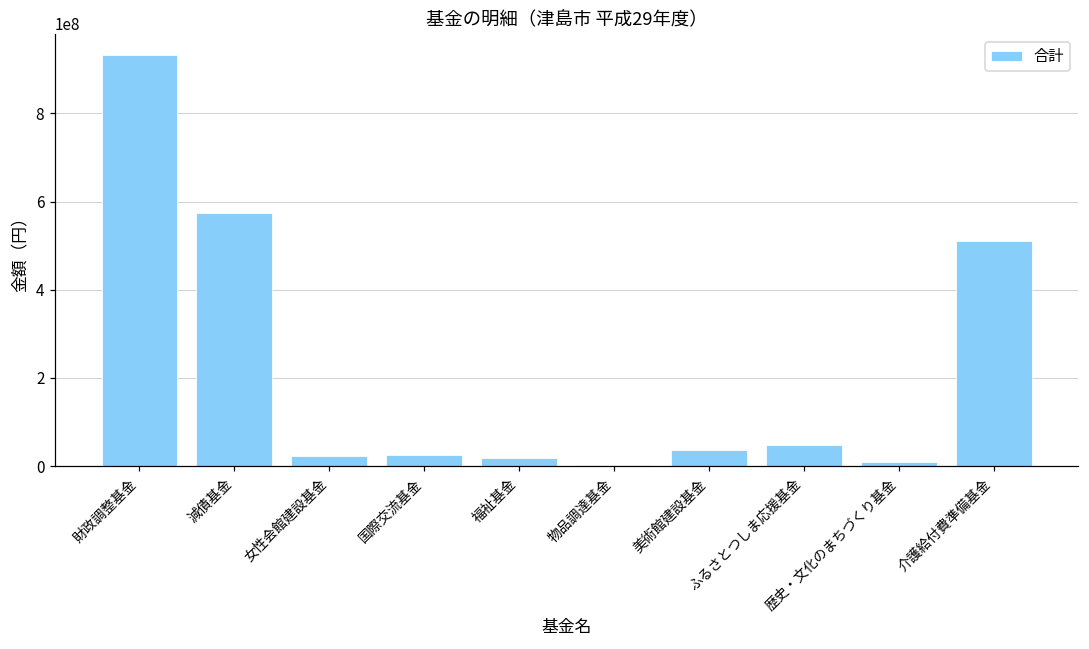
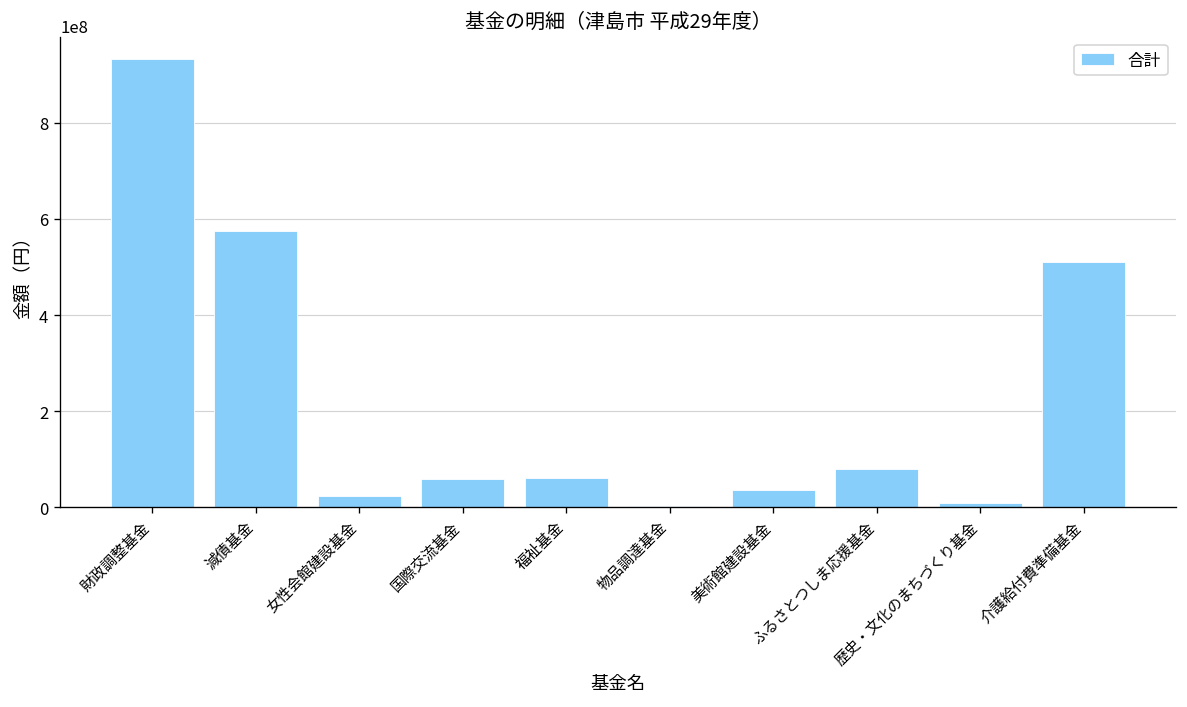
国際交流基金: 30000000 -> 60000000
福祉基金: 20000000 -> 60000000
ふるさとつしま応援基金: 50000000 -> 80000000
